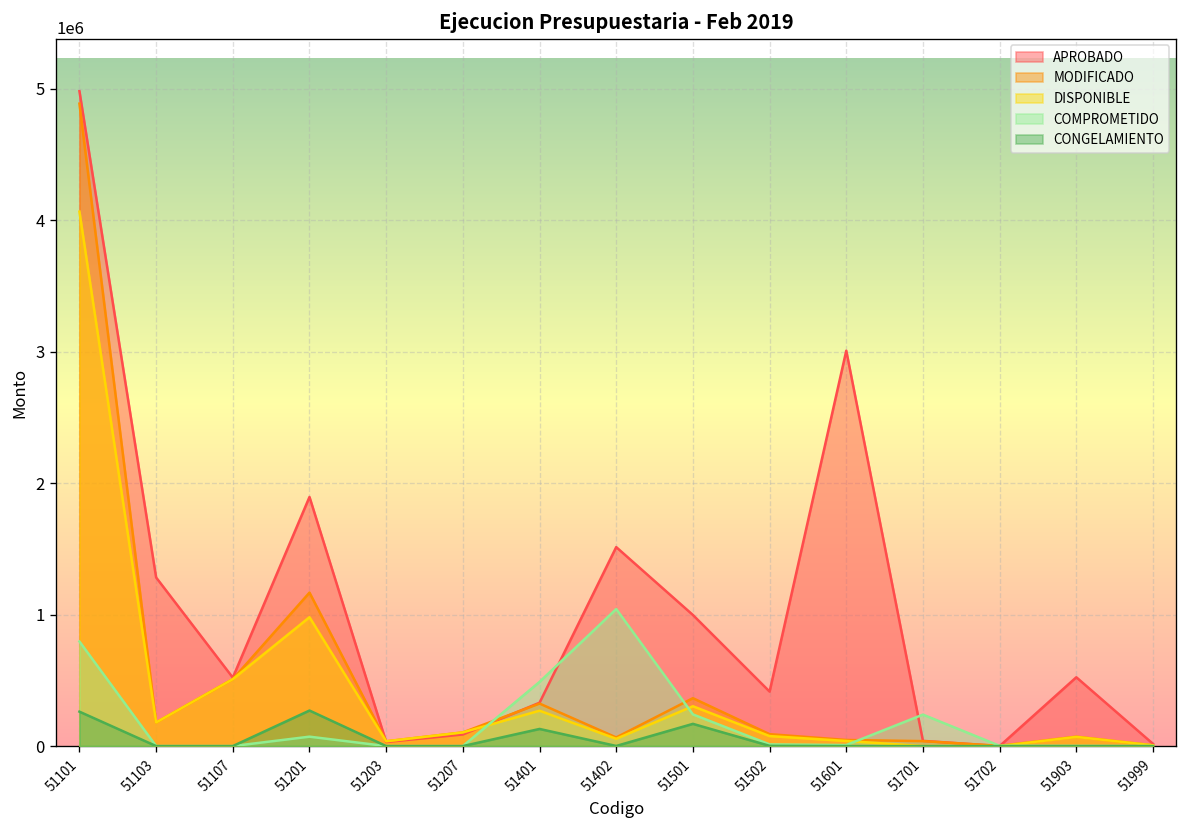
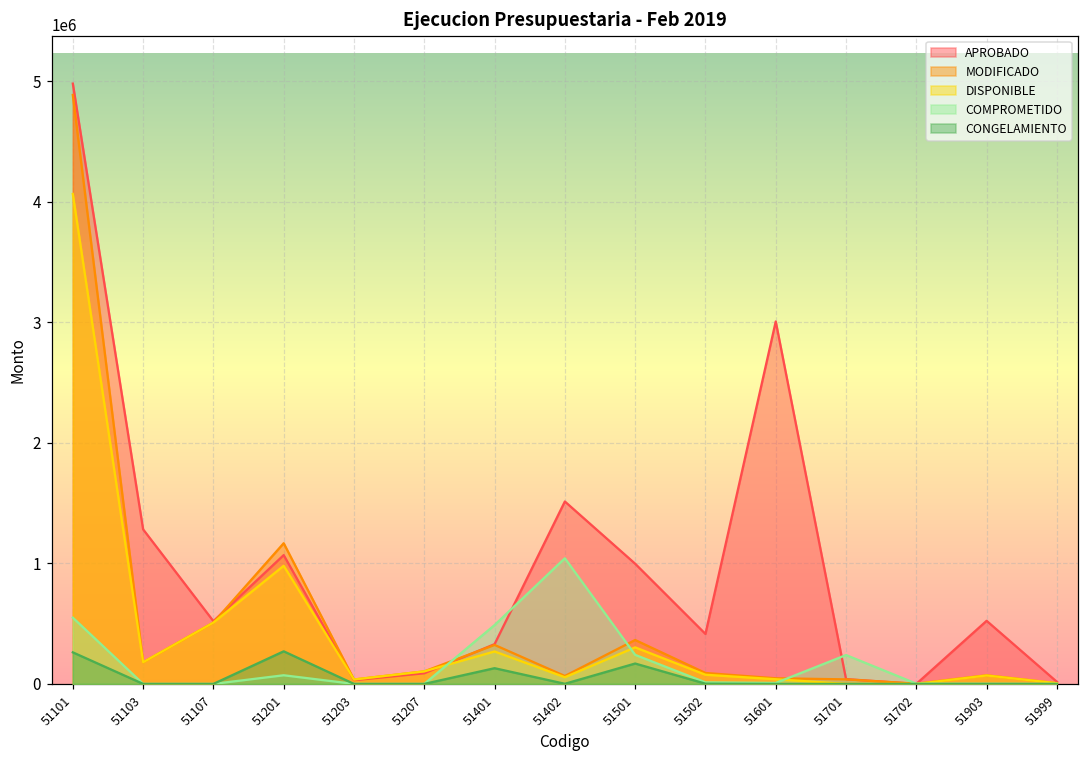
COMPROMETIDO, 51101: 800000 -> 550000
APROBADO, 51201: 1900000 -> 1070000
